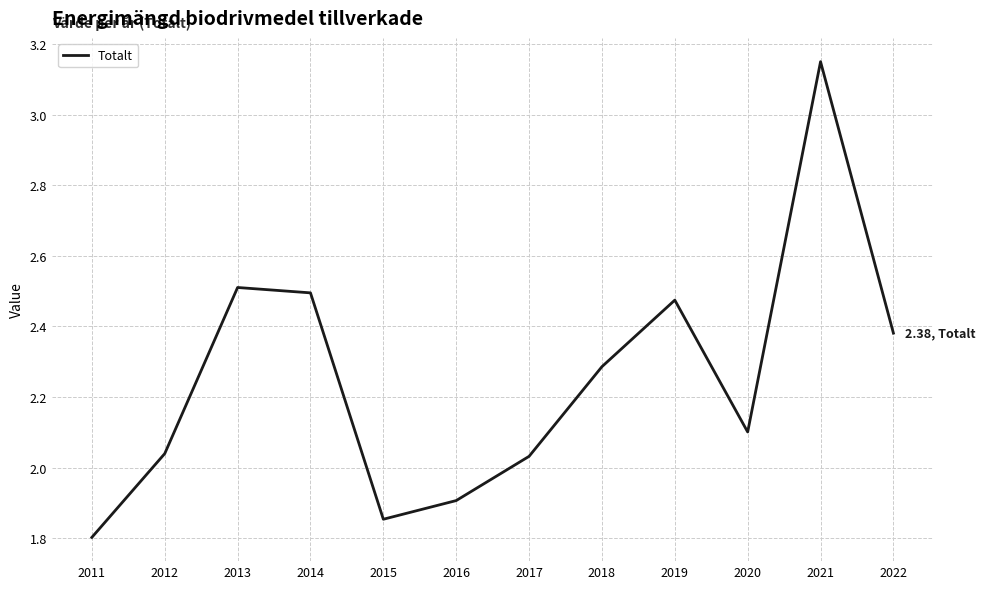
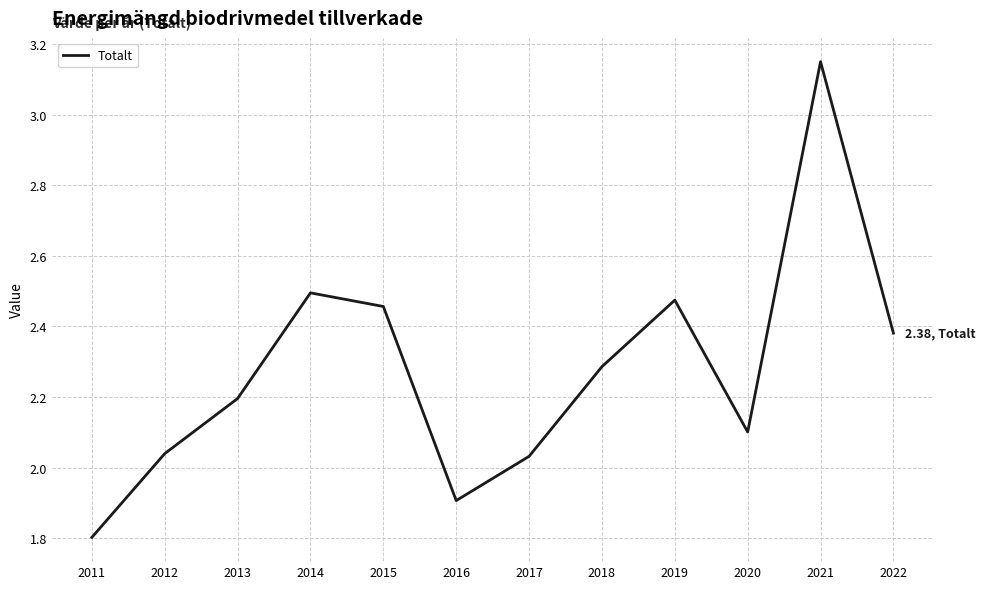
2013: 2.51 -> 2.20
2015: 1.85 -> 2.46
